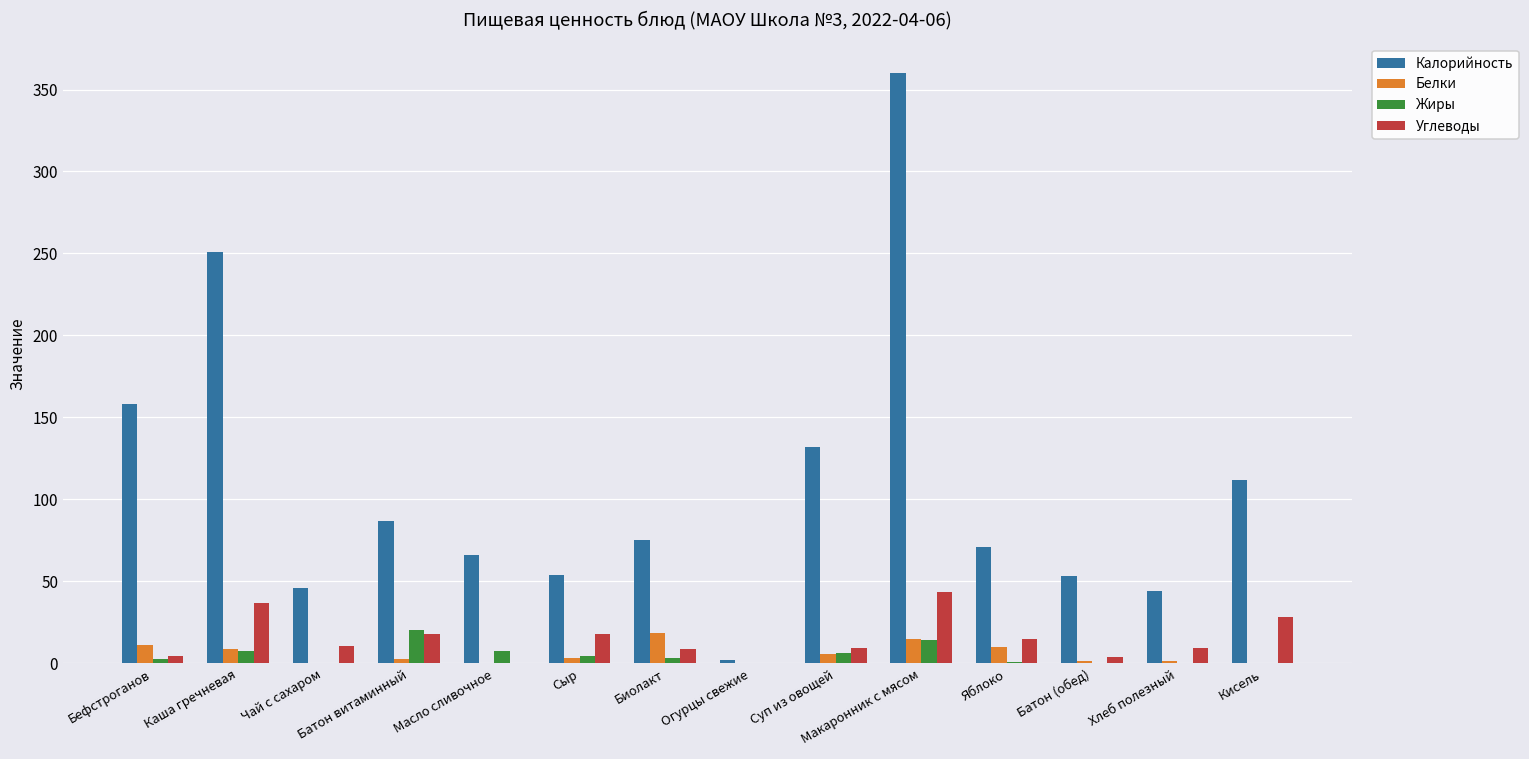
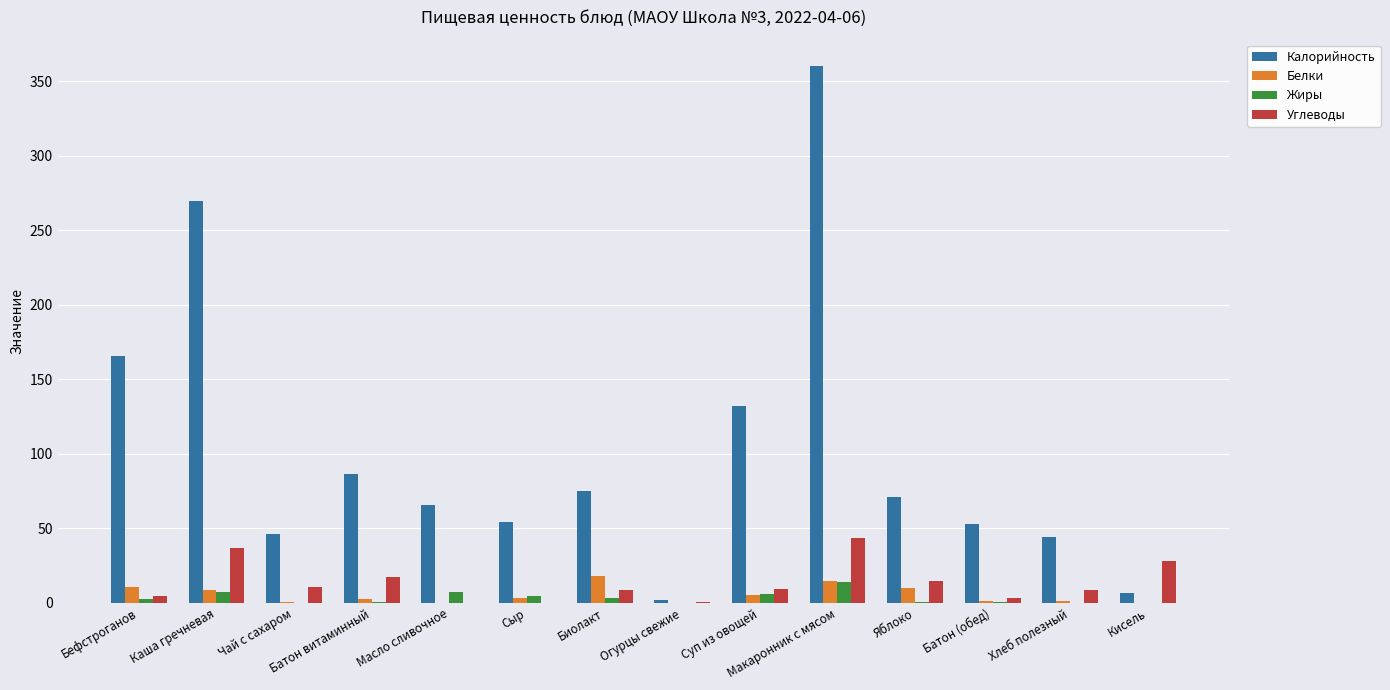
Калорийность, Бефстроганов: 158 -> 166
Калорийность, Каша гречневая: 251 -> 270
Жиры, Батон витаминный: 20 -> 1
Углеводы, Сыр: 18 -> 0
Калорийность, Кисель: 112 -> 7
